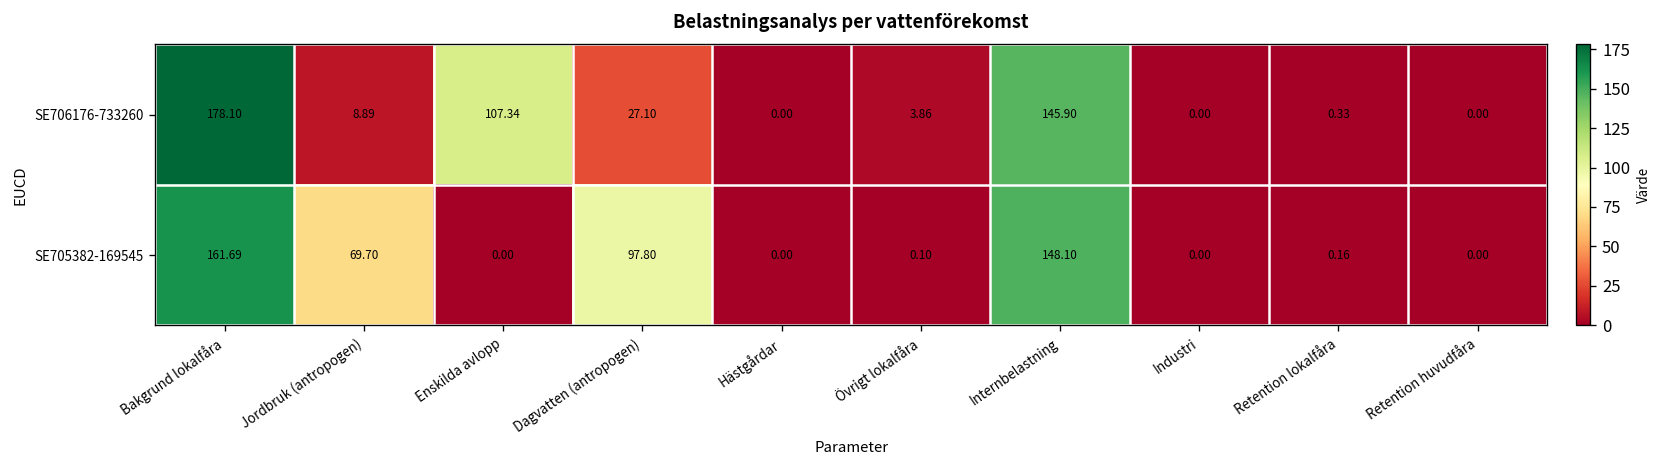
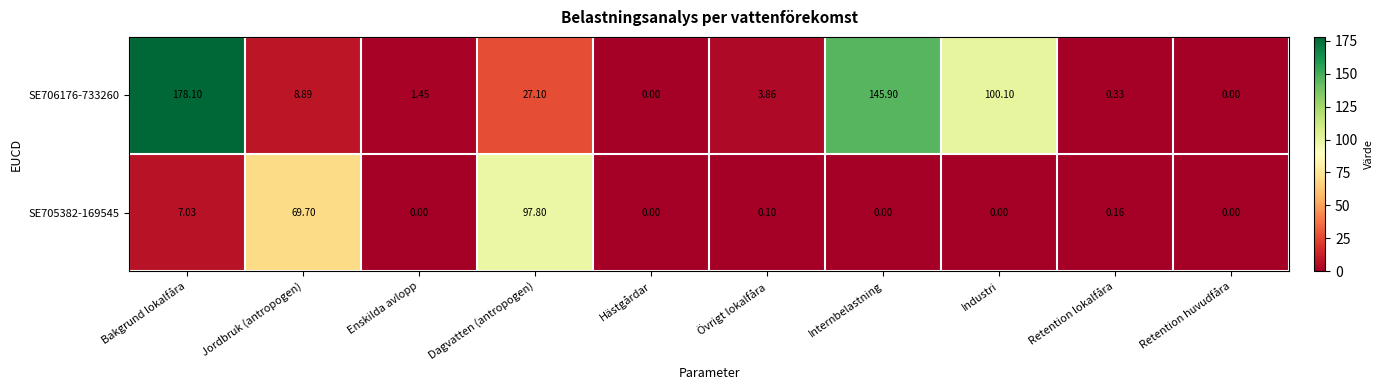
SE706176-733260, Enskilda avlopp: 107.34 -> 1.45
SE706176-733260, Industri: 0.00 -> 100.10
SE705382-169545, Bakgrund lokalfåra: 161.69 -> 7.03
SE705382-169545, Internbelastning: 148.10 -> 0.00
